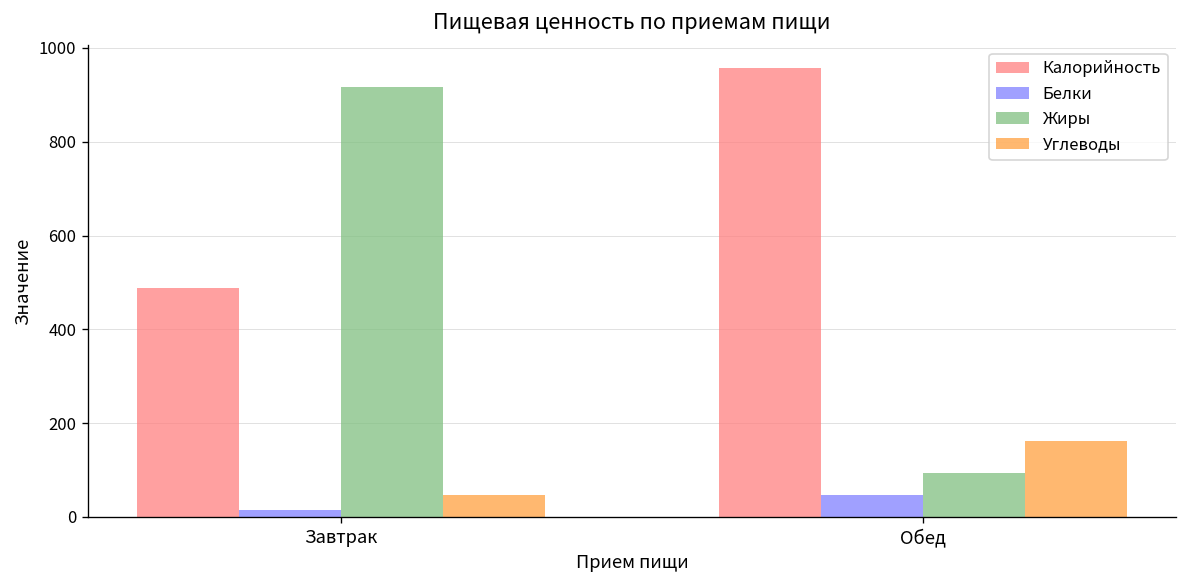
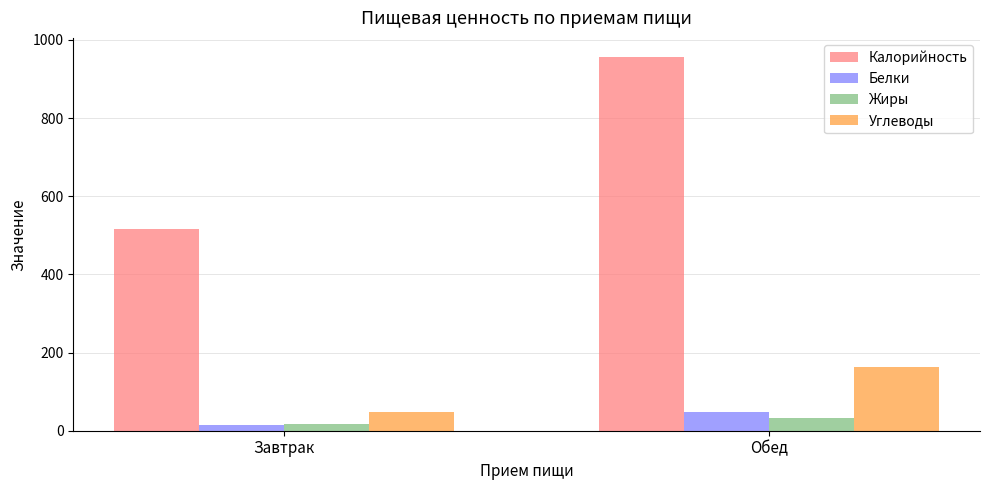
Калорийность, Завтрак: 490 -> 520
Жиры, Завтрак: 920 -> 20
Жиры, Обед: 90 -> 30
